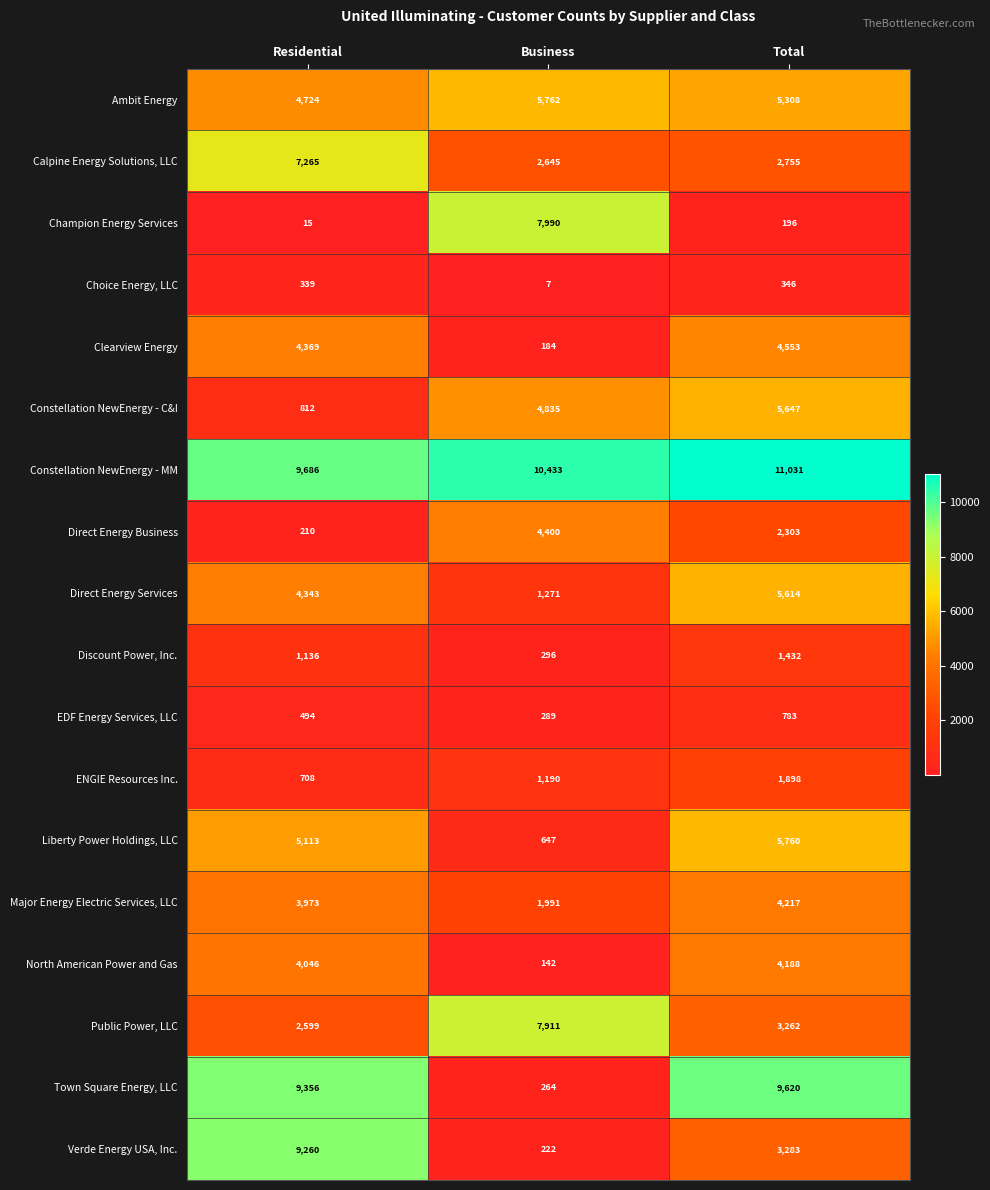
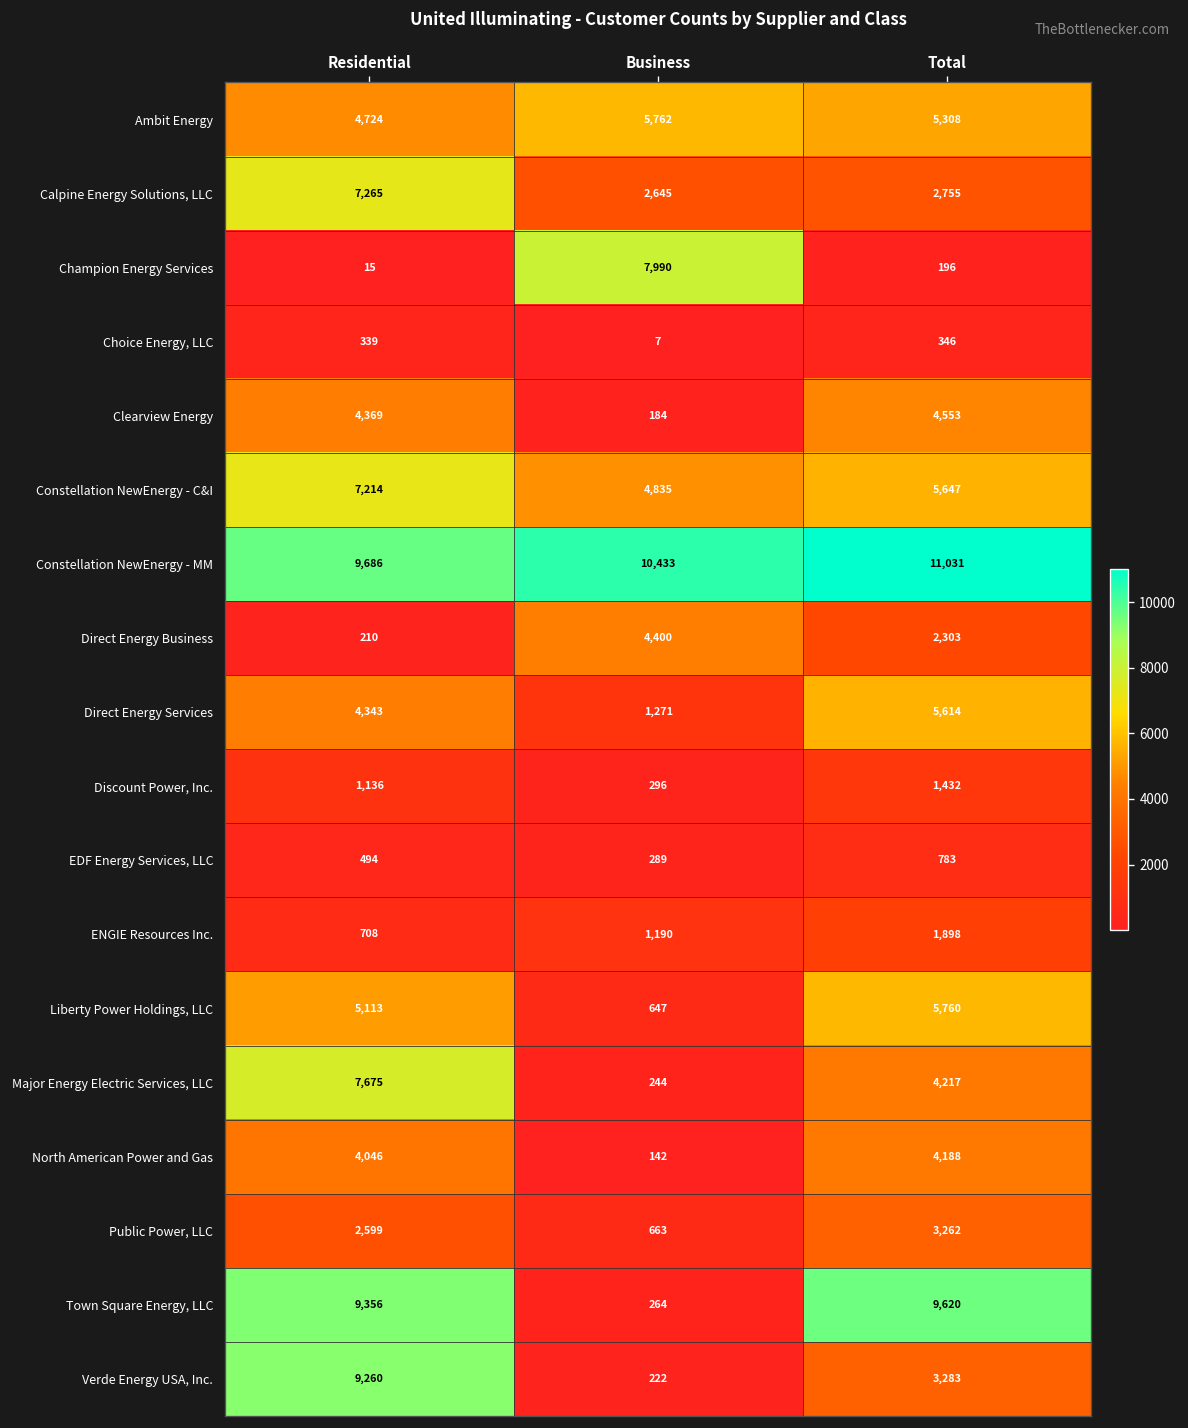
Constellation NewEnergy - C&I, Residential: 812 -> 7,214
Major Energy Electric Services, LLC, Residential: 3,973 -> 7,675
Major Energy Electric Services, LLC, Business: 1,991 -> 244
Public Power, LLC, Business: 7,911 -> 663
